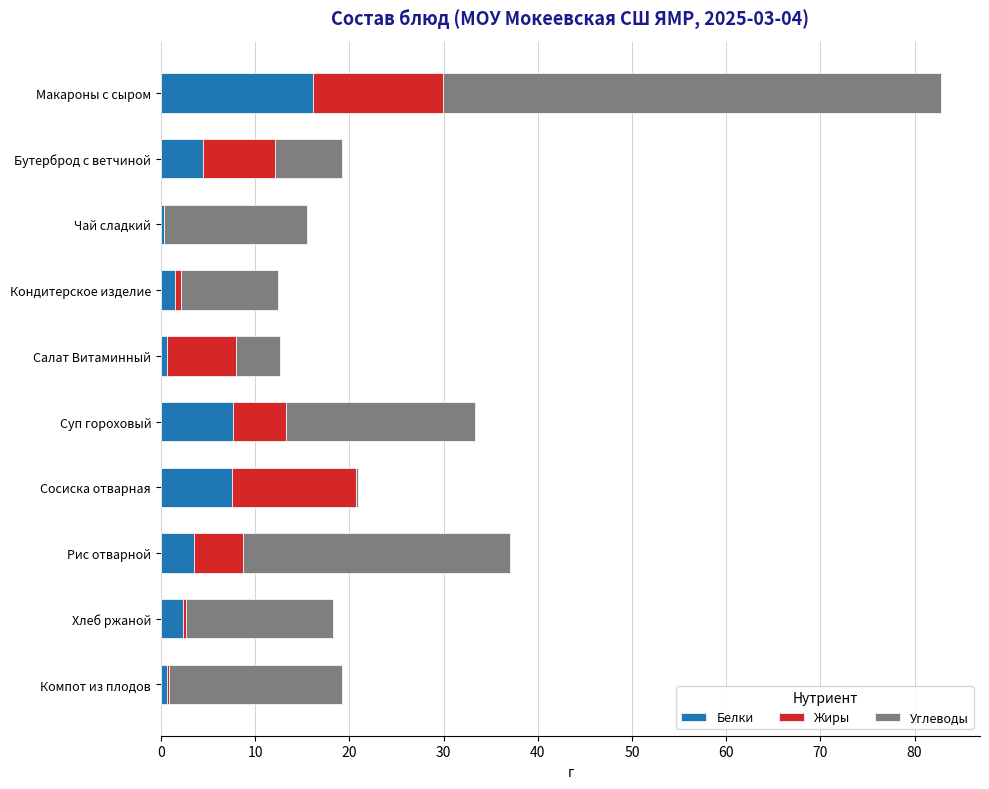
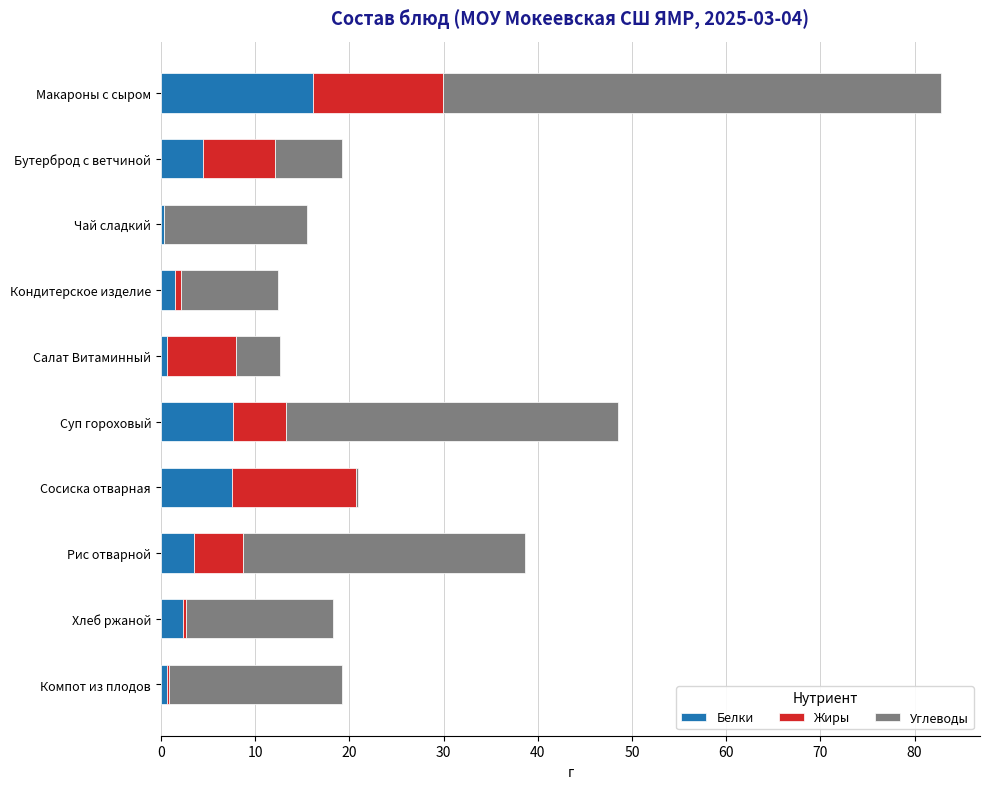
Углеводы, Суп гороховый: 20 -> 35
Углеводы, Рис отварной: 28 -> 30
